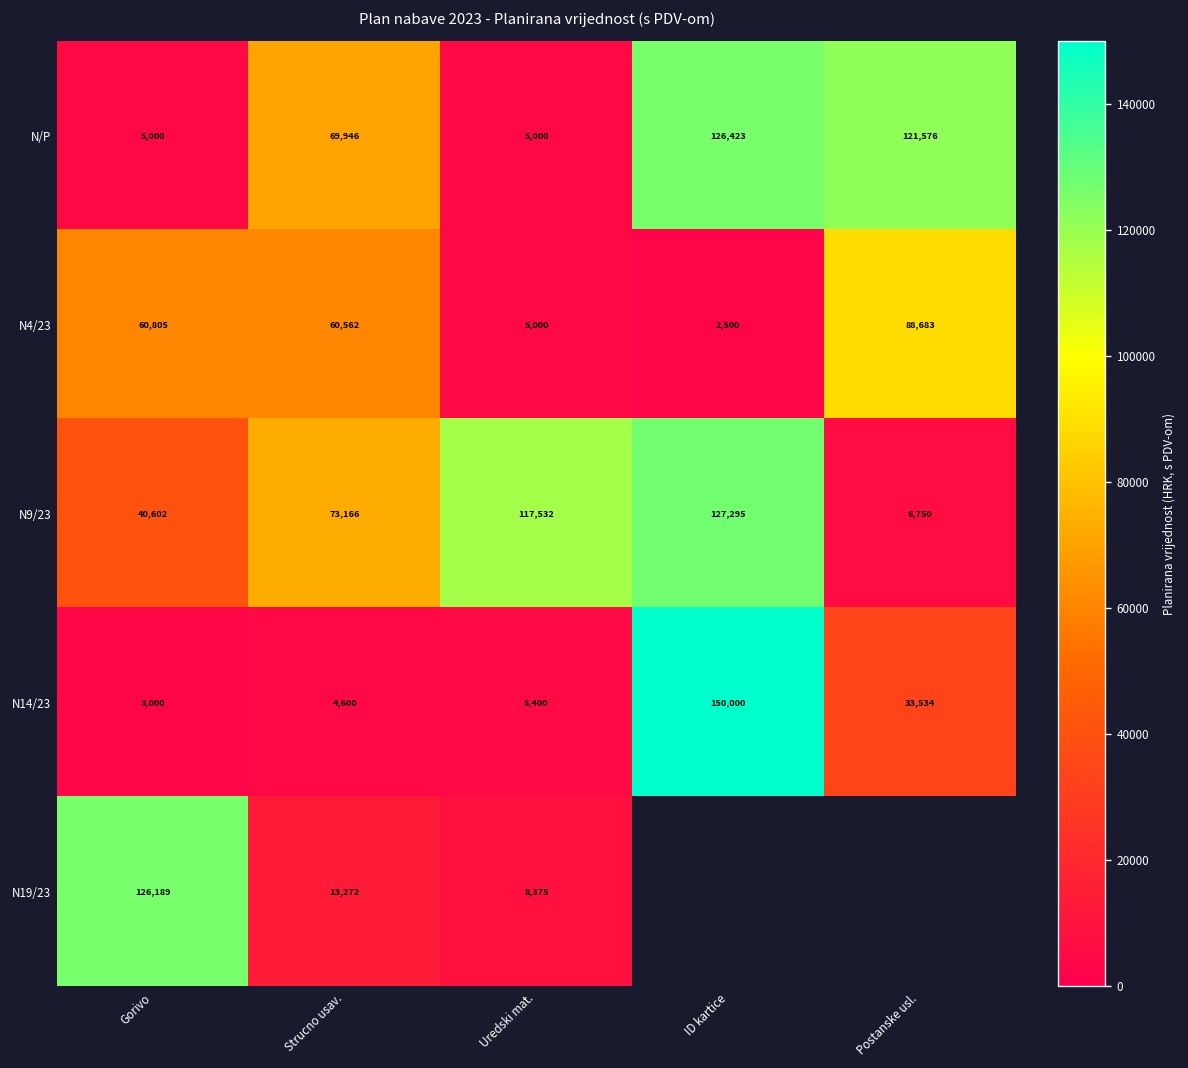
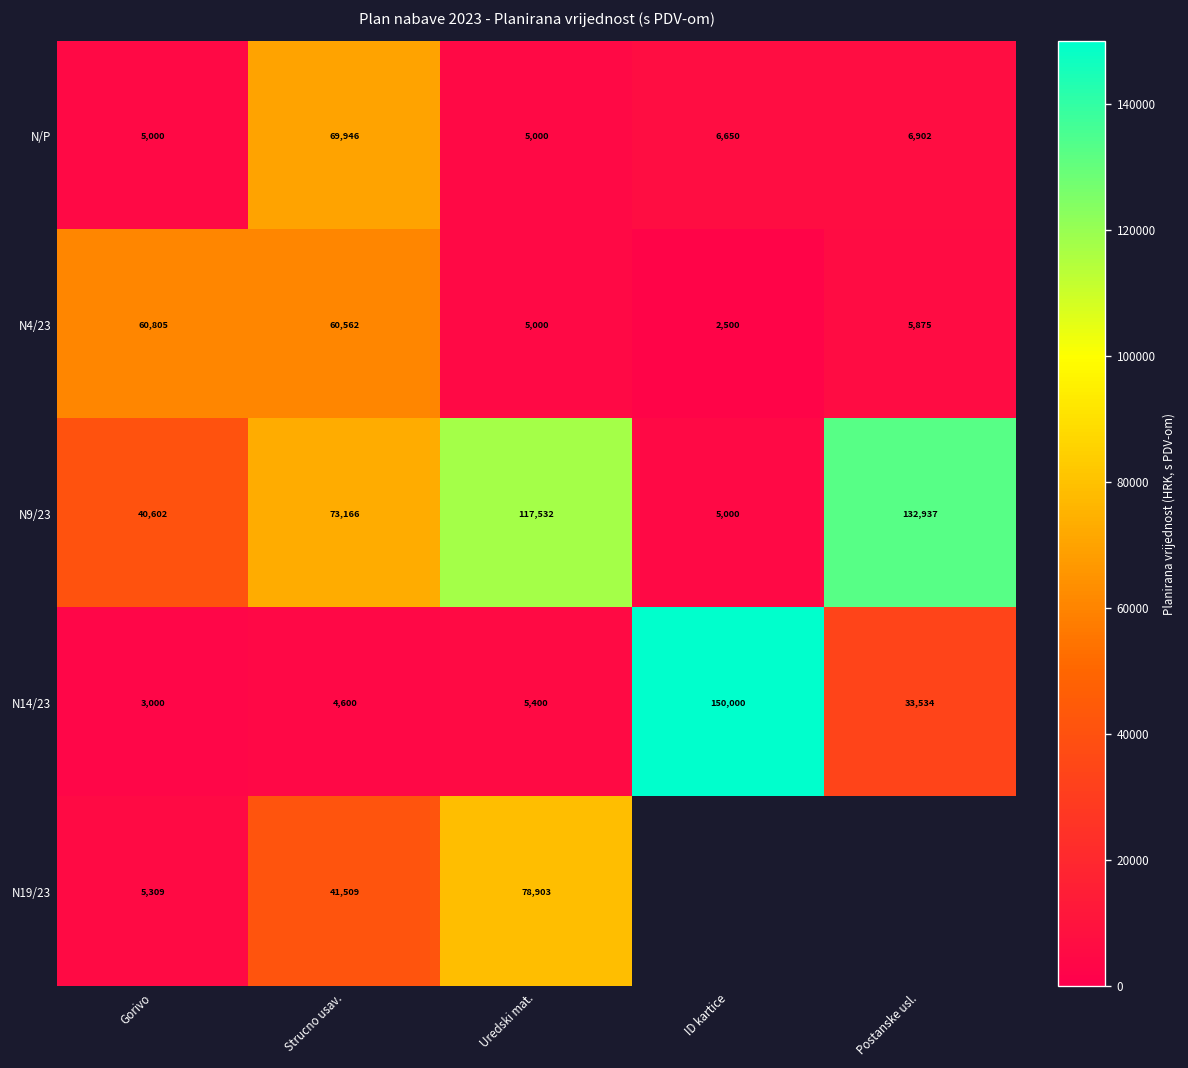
N/P, ID kartice: 126,423 -> 6,650
N/P, Postanske usl.: 121,576 -> 6,902
N4/23, Postanske usl.: 88,683 -> 5,875
N9/23, ID kartice: 127,295 -> 5,000
N9/23, Postanske usl.: 6,750 -> 132,937
N19/23, Gorivo: 126,189 -> 5,309
N19/23, Strucno usav.: 13,272 -> 41,509
N19/23, Uredski mat.: 8,375 -> 78,903
